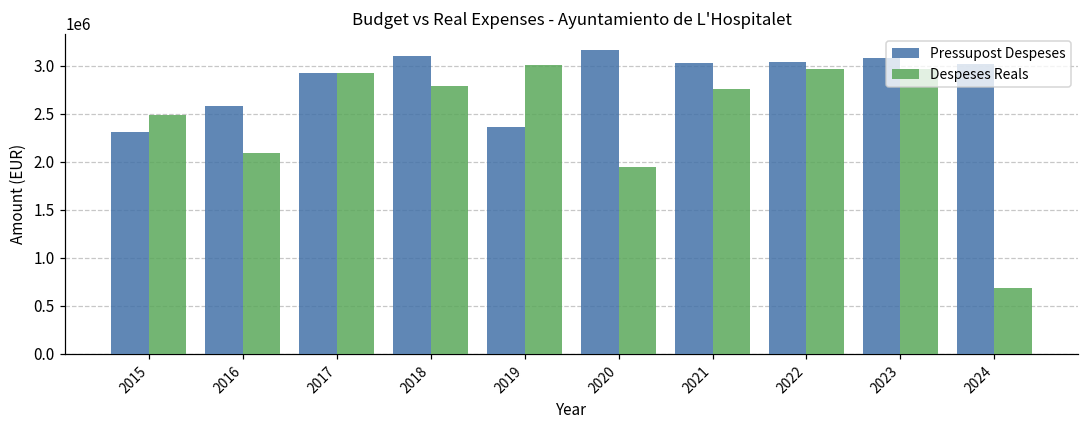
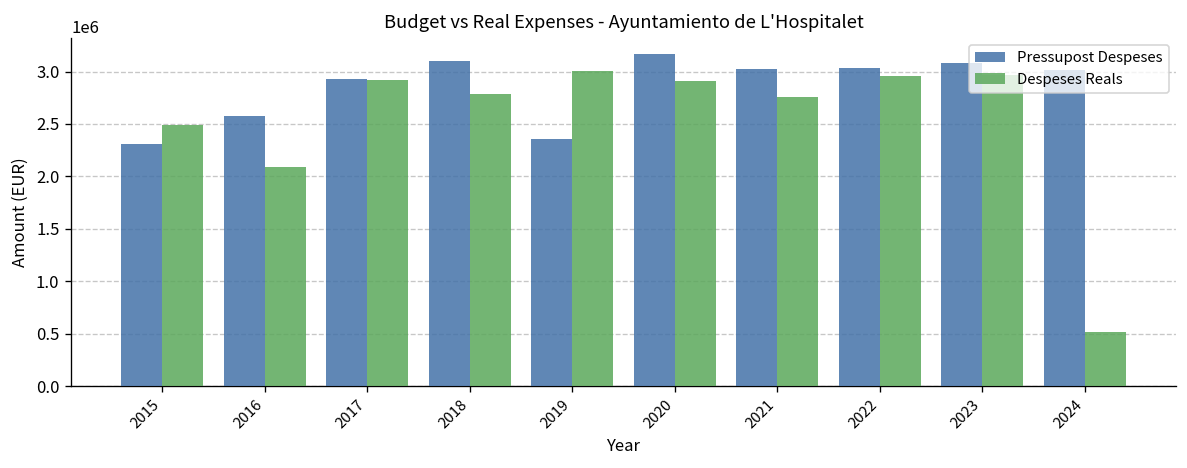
Despeses Reals, 2020: 1900000 -> 2900000
Despeses Reals, 2024: 700000 -> 500000
